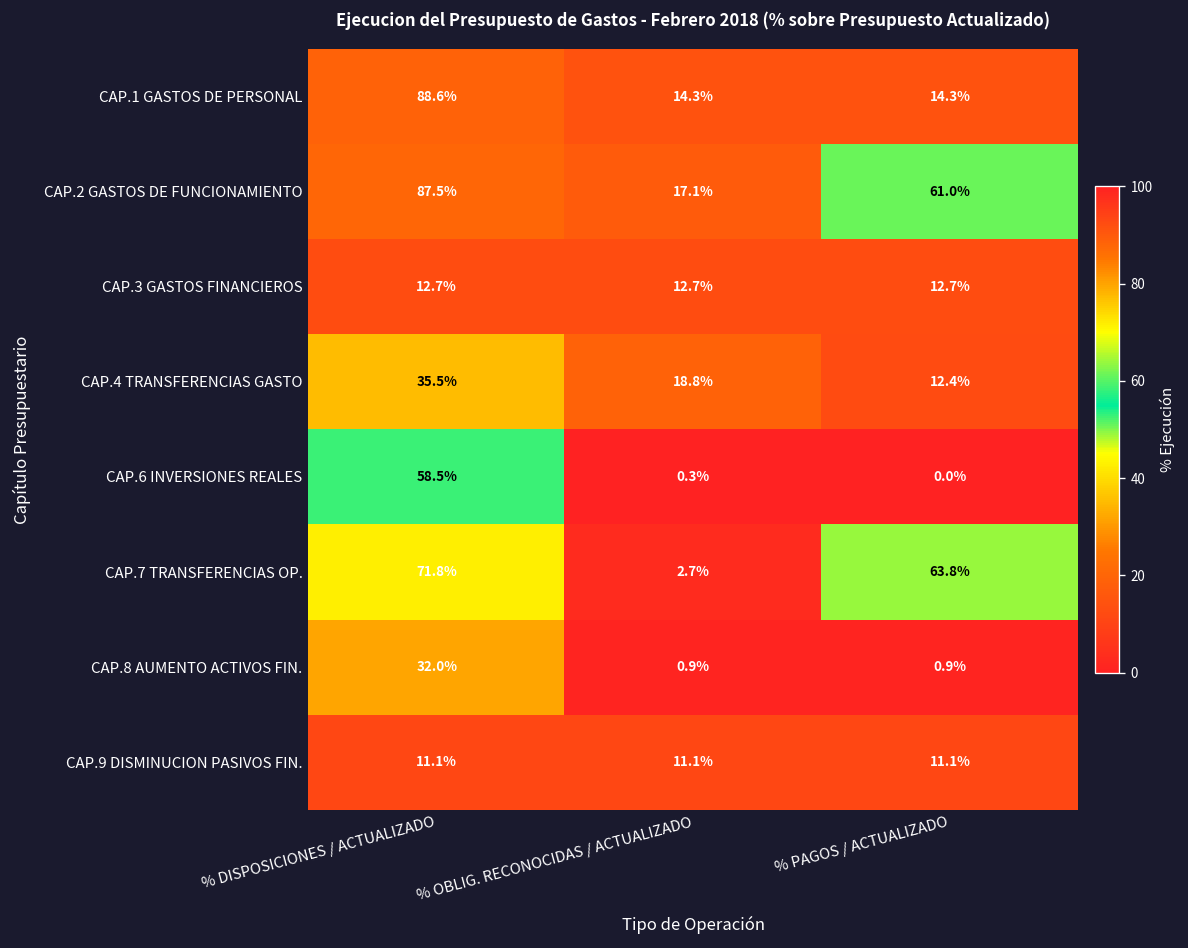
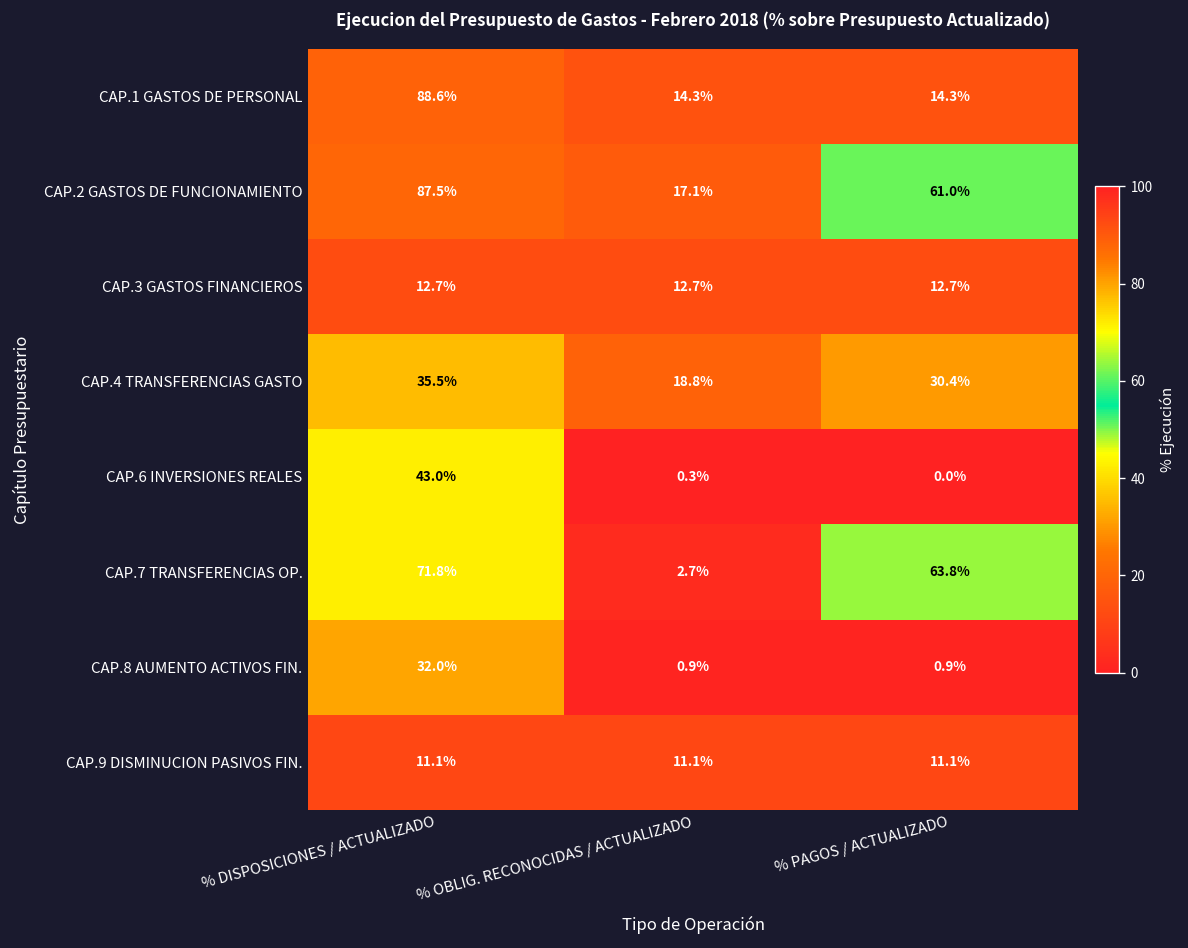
CAP.4 TRANSFERENCIAS GASTO, % PAGOS / ACTUALIZADO: 12.4% -> 30.4%
CAP.6 INVERSIONES REALES, % DISPOSICIONES / ACTUALIZADO: 58.5% -> 43.0%
